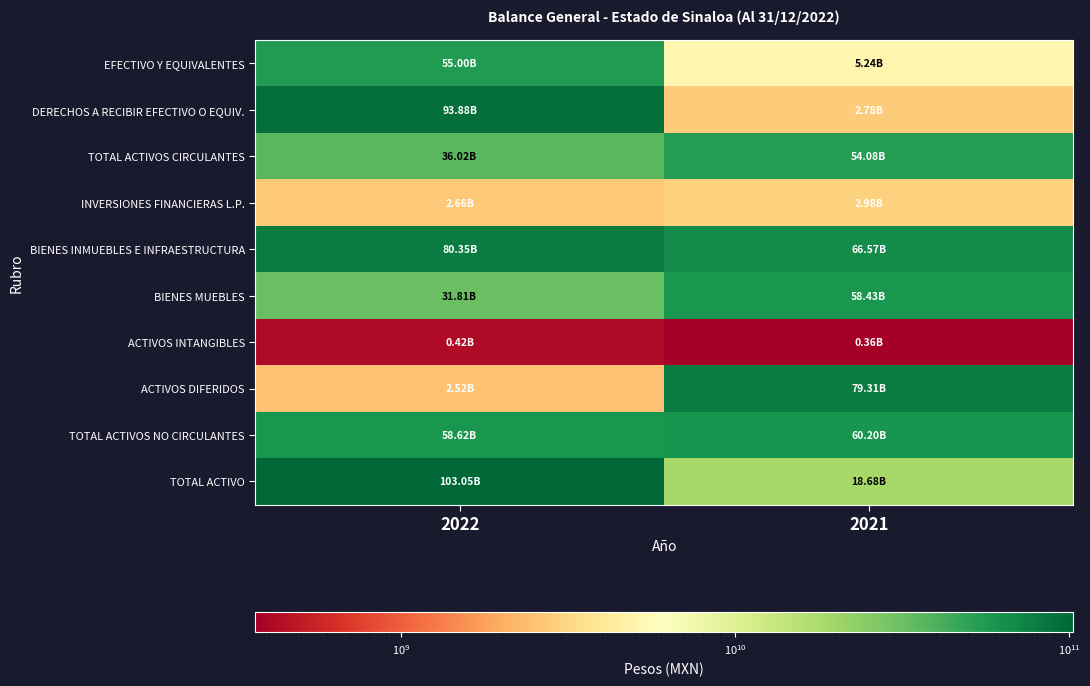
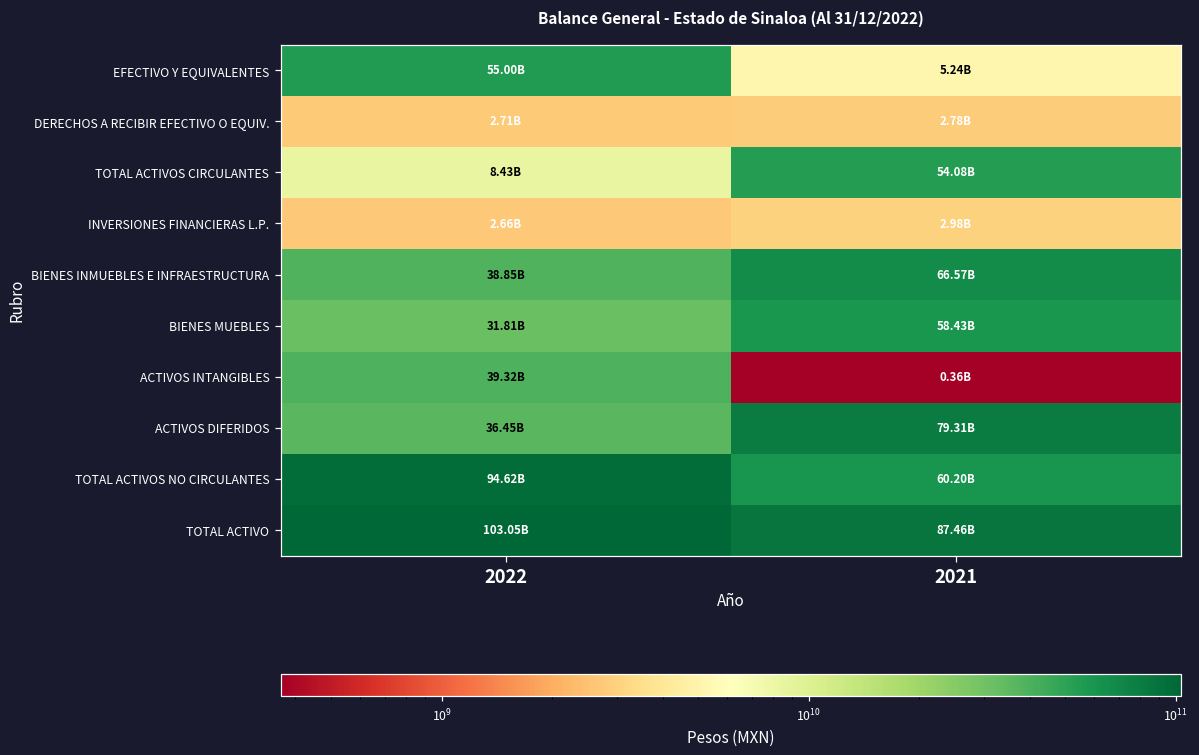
DERECHOS A RECIBIR EFECTIVO O EQUIV., 2022: 93.88B -> 2.71B
TOTAL ACTIVOS CIRCULANTES, 2022: 36.02B -> 8.43B
BIENES INMUEBLES E INFRAESTRUCTURA, 2022: 80.35B -> 38.85B
ACTIVOS INTANGIBLES, 2022: 0.42B -> 39.32B
ACTIVOS DIFERIDOS, 2022: 2.52B -> 36.45B
TOTAL ACTIVOS NO CIRCULANTES, 2022: 58.62B -> 94.62B
TOTAL ACTIVO, 2021: 18.68B -> 87.46B
